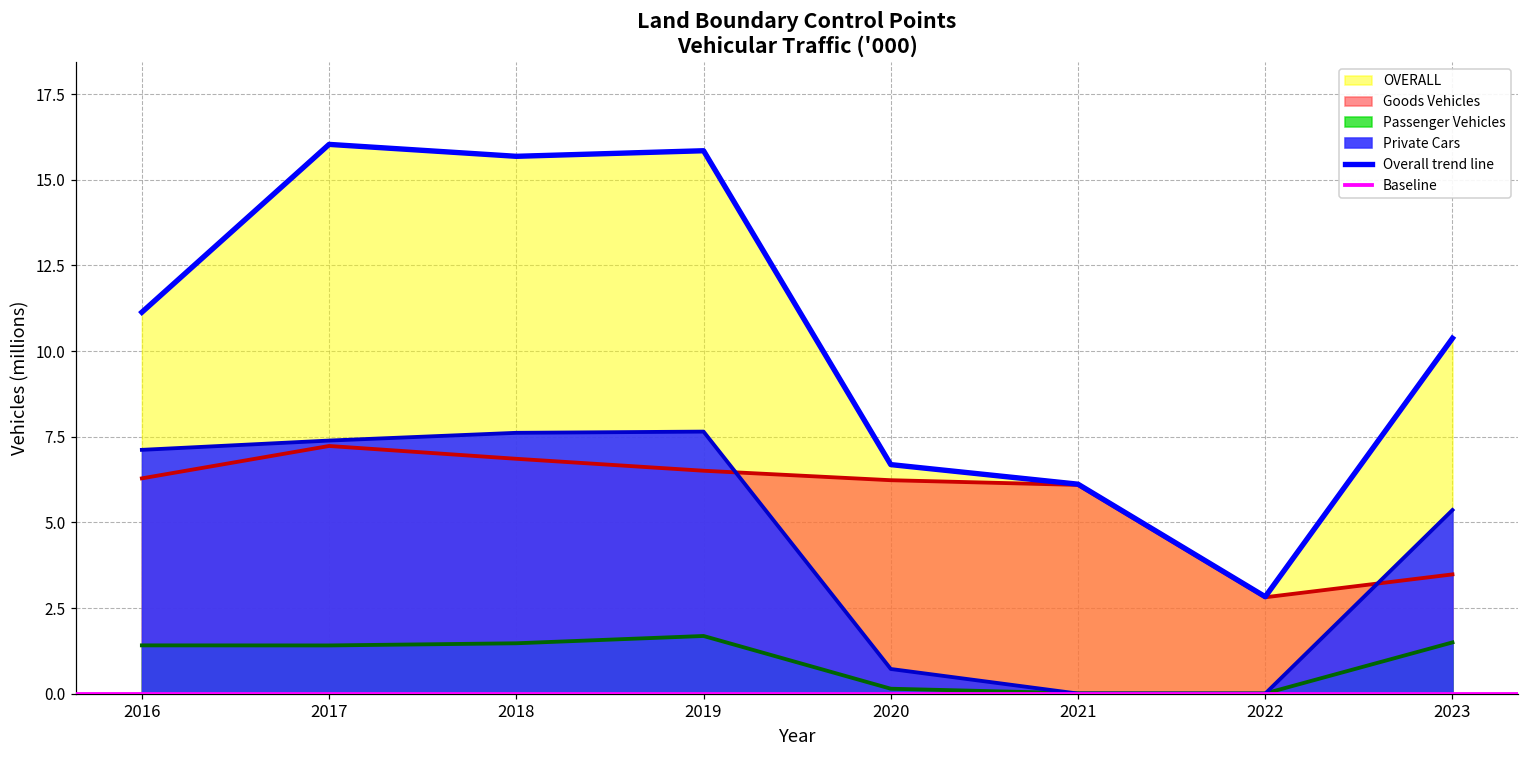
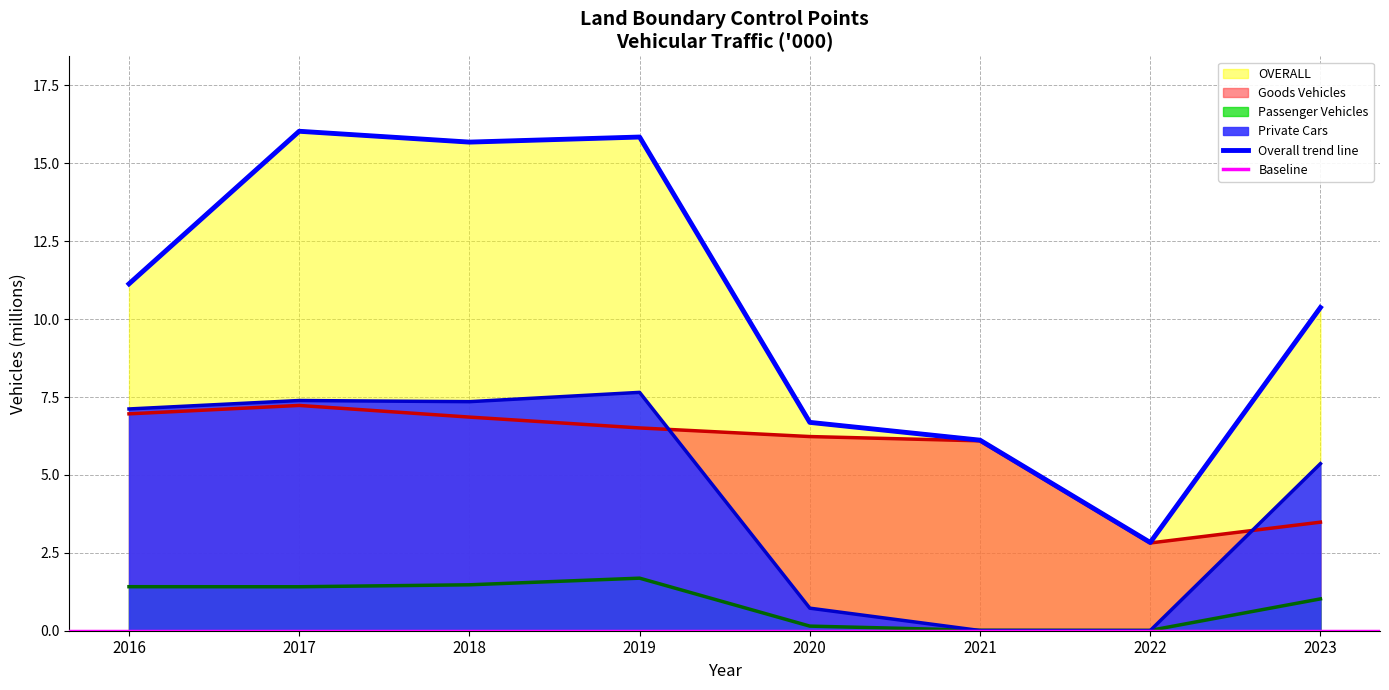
Goods Vehicles, 2016: 6.3 -> 7.0
Private Cars, 2018: 7.6 -> 7.4
Passenger Vehicles, 2023: 1.5 -> 1.0
